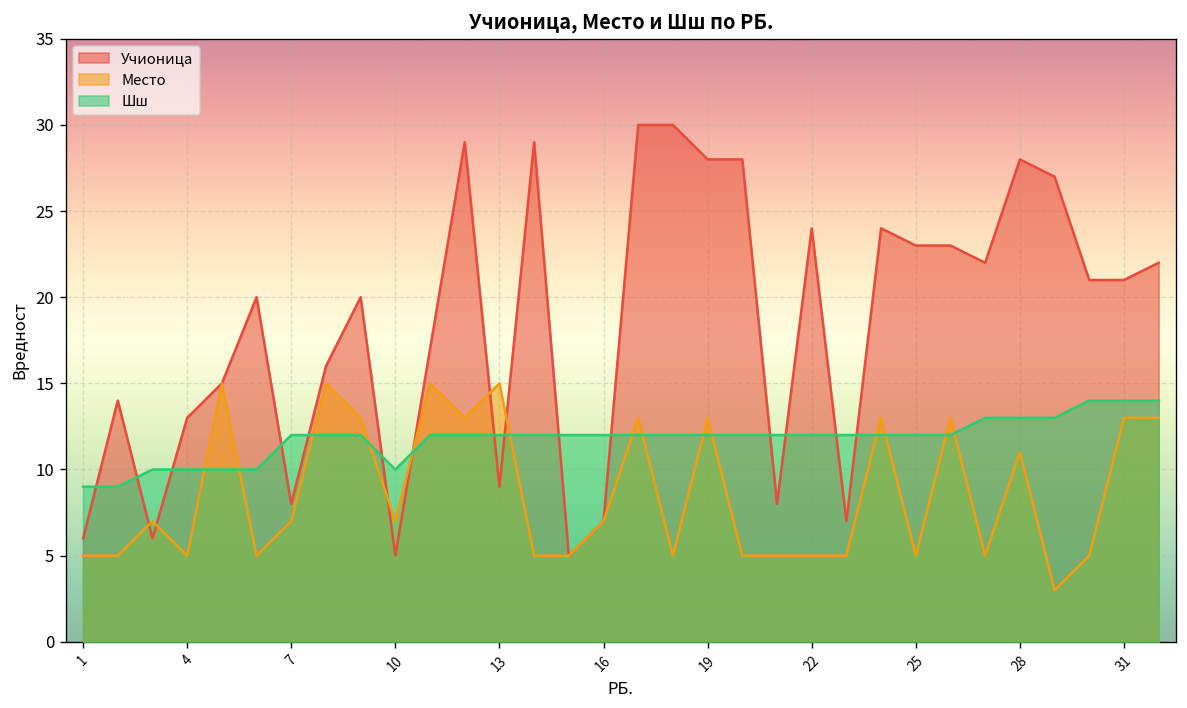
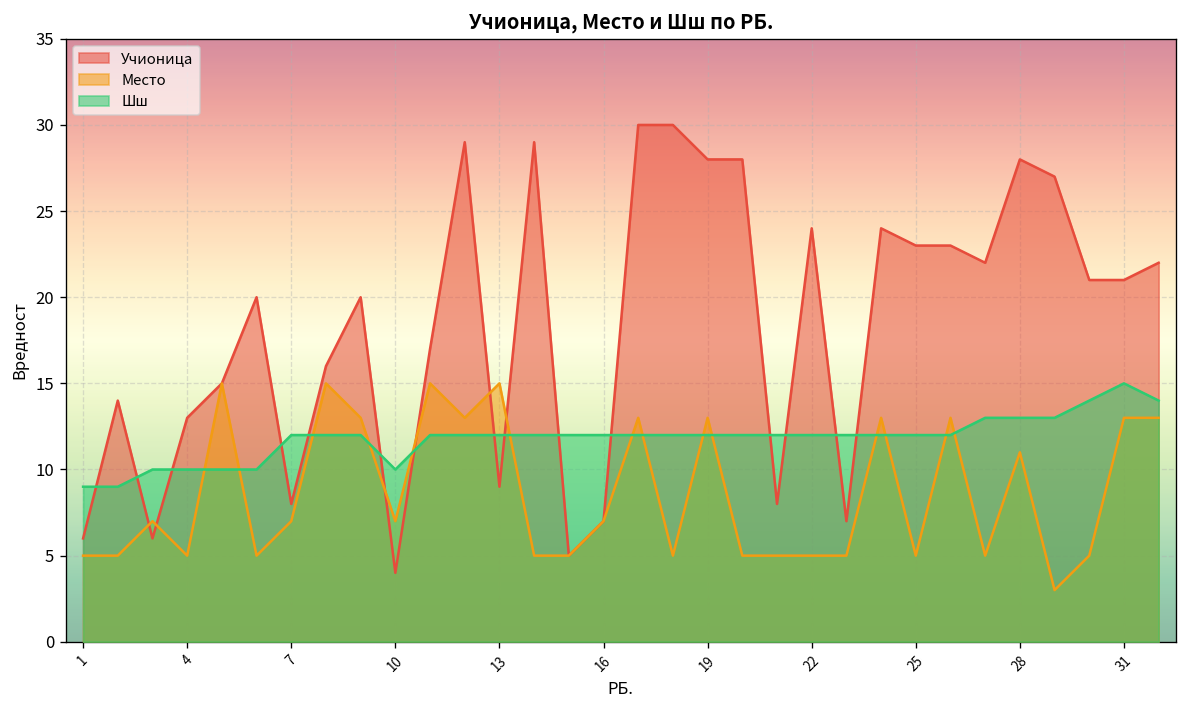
Учионица, 10: 5 -> 4
Шш, 31: 14 -> 15
